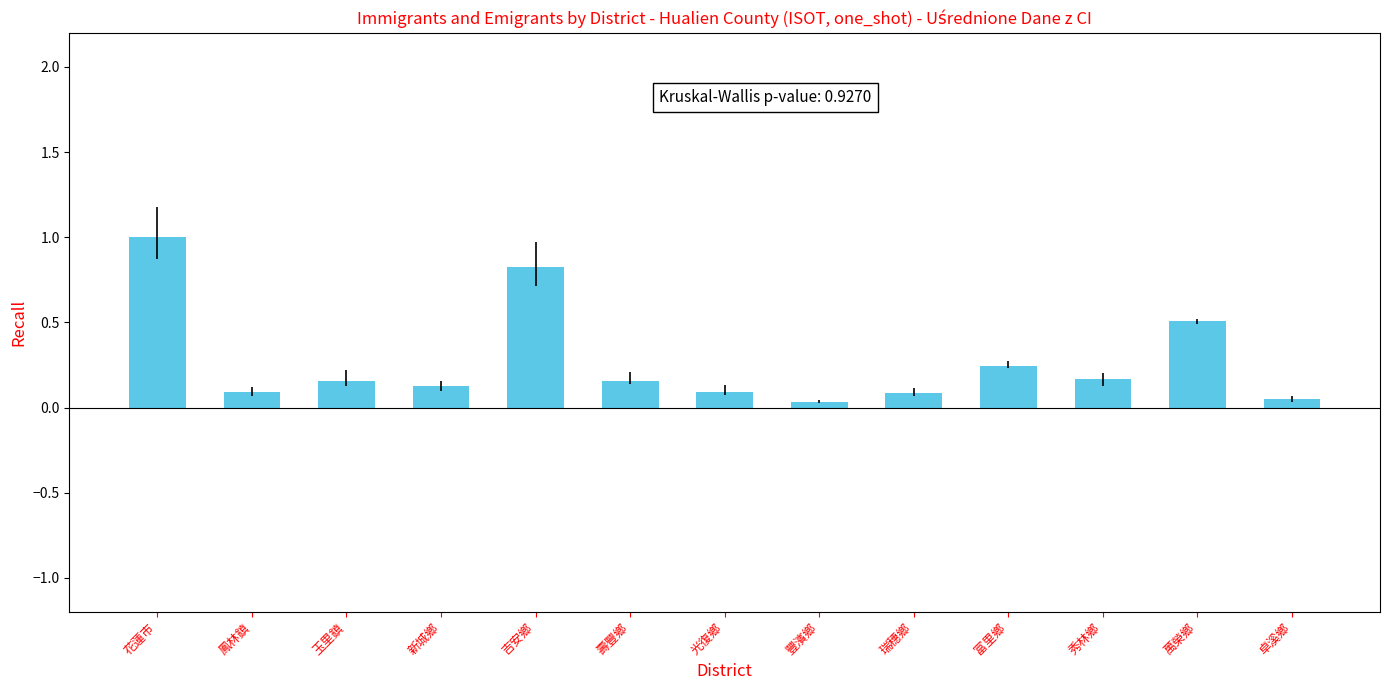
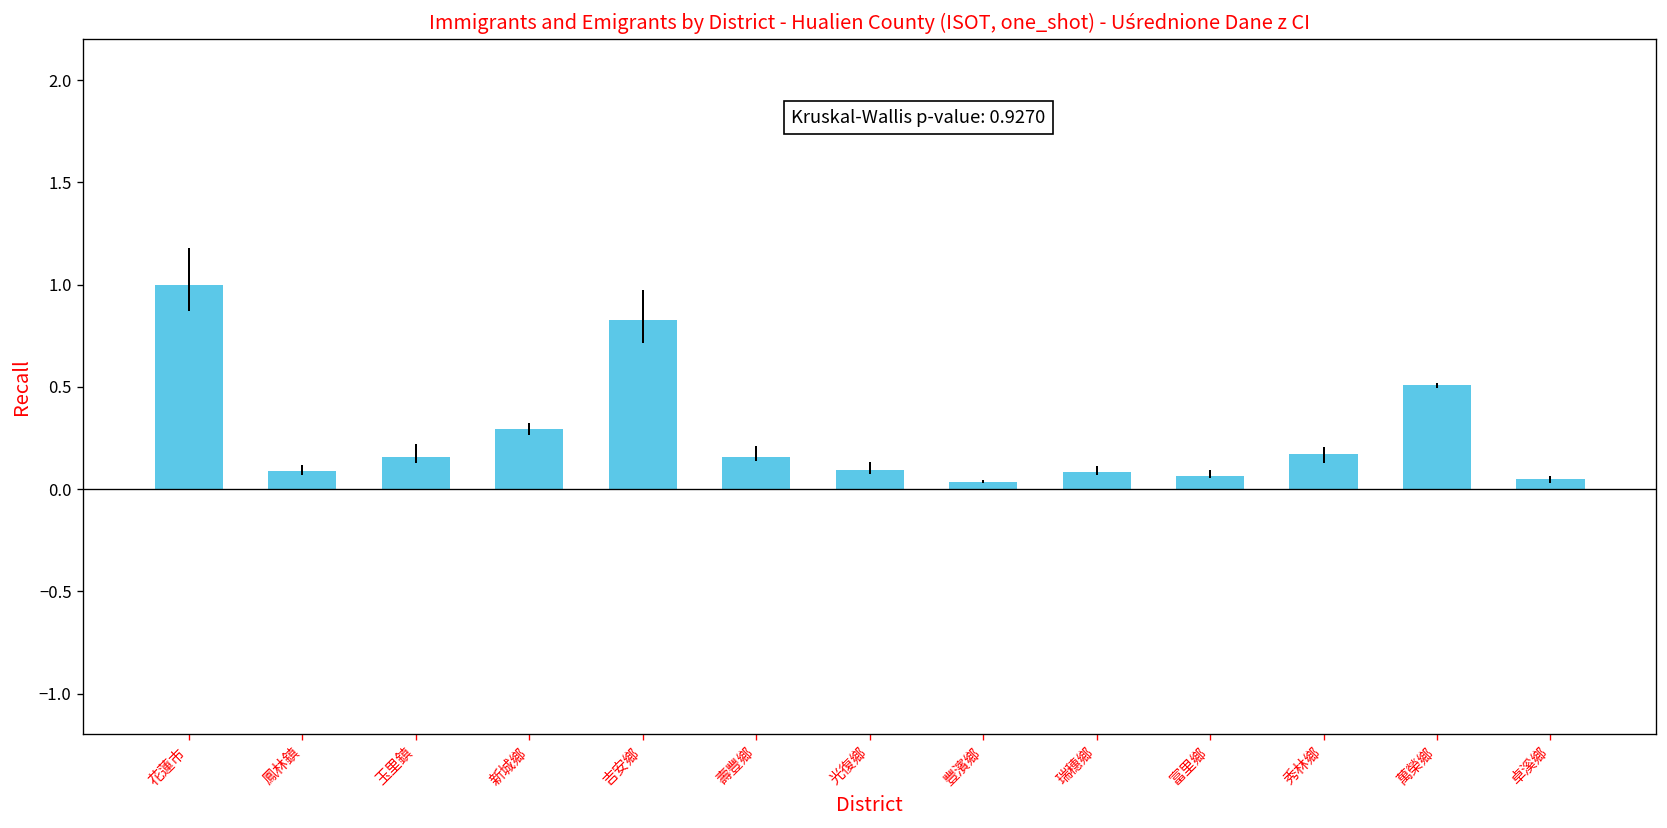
新城鄉: 0.13 -> 0.29
富里鄉: 0.24 -> 0.06
